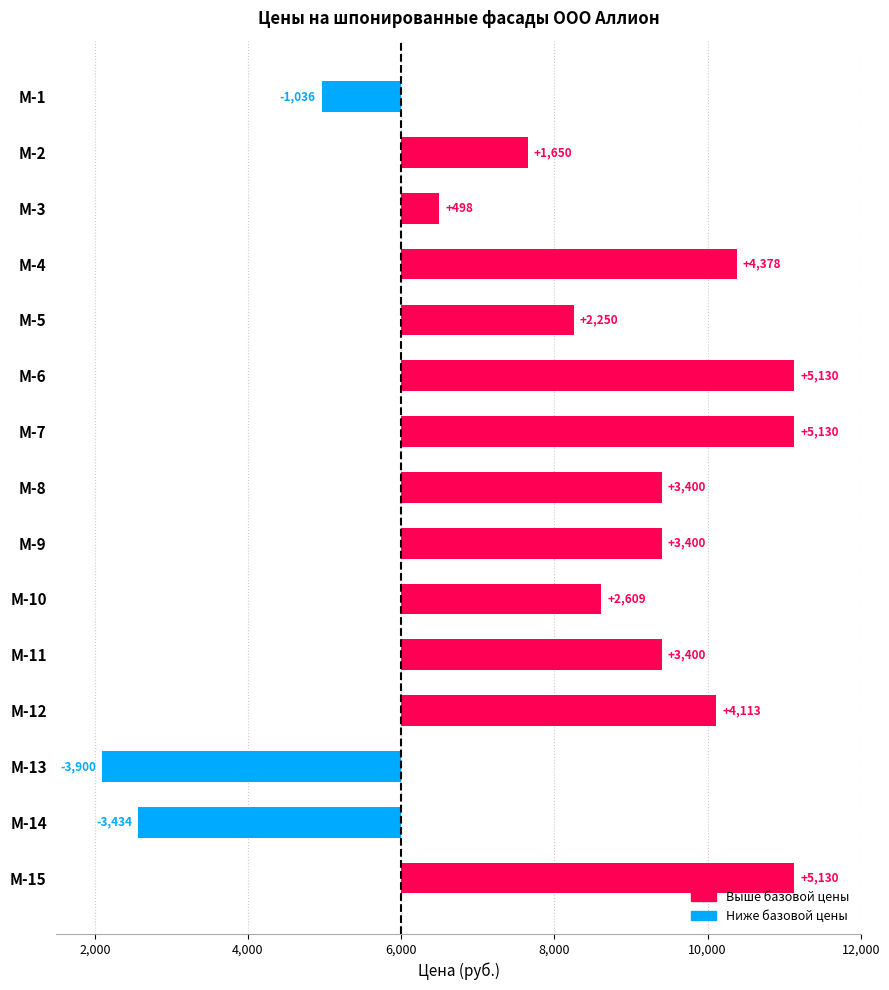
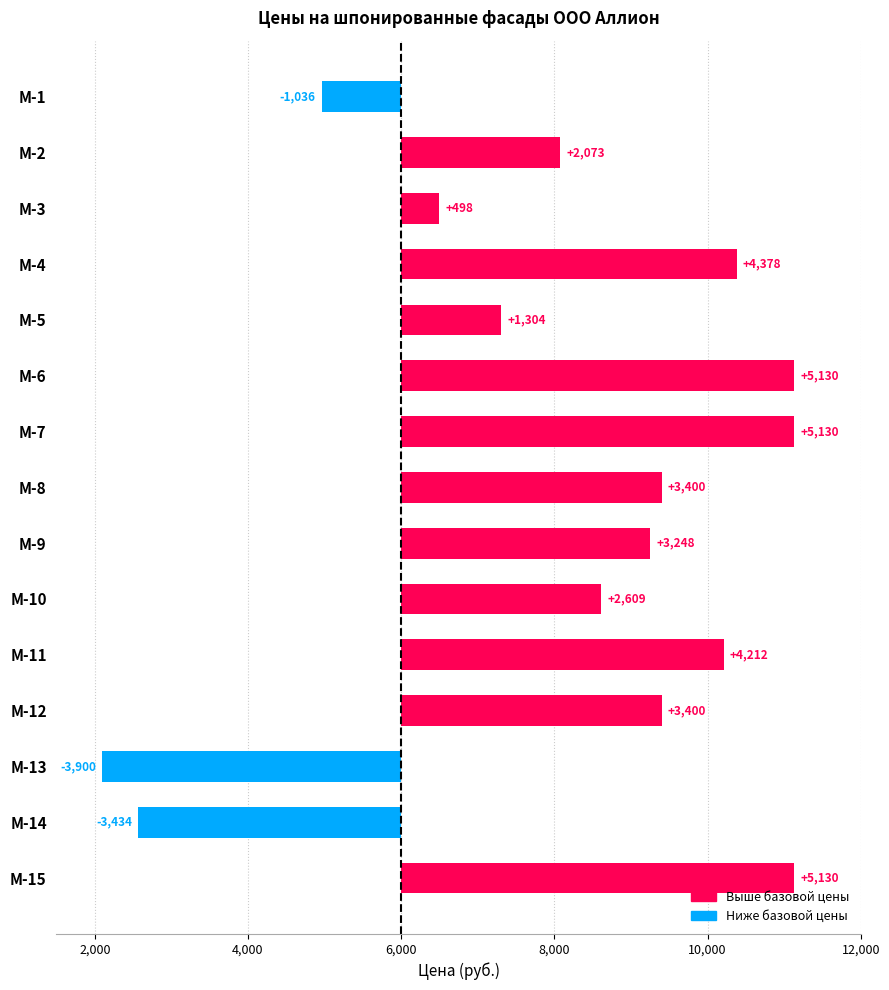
М-2: +1,650 -> +2,073
М-5: +2,250 -> +1,304
М-9: +3,400 -> +3,248
М-11: +3,400 -> +4,212
М-12: +4,113 -> +3,400
